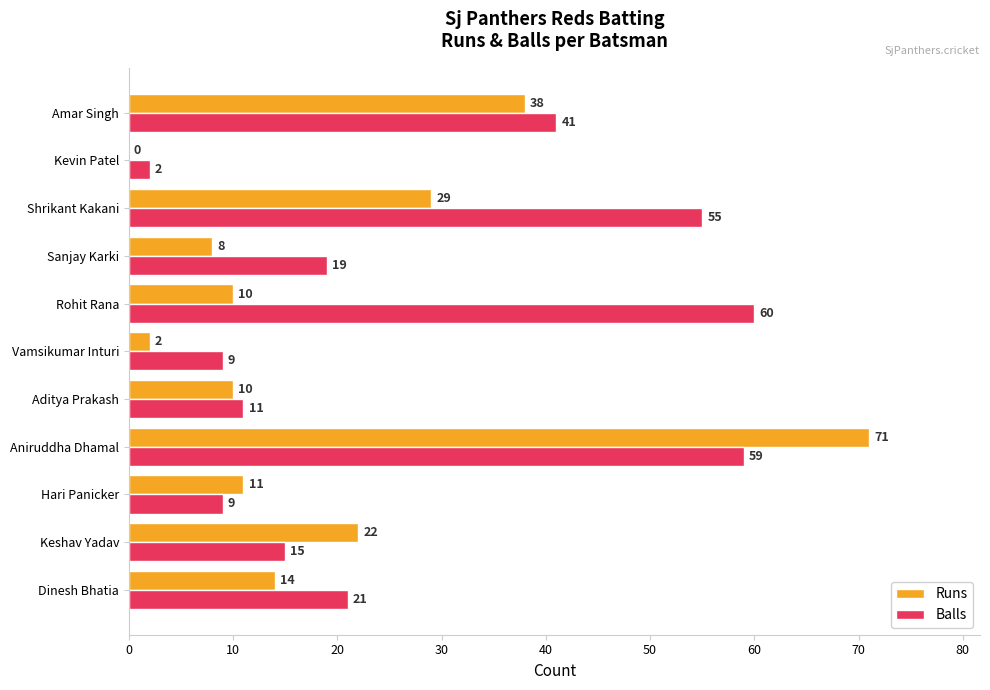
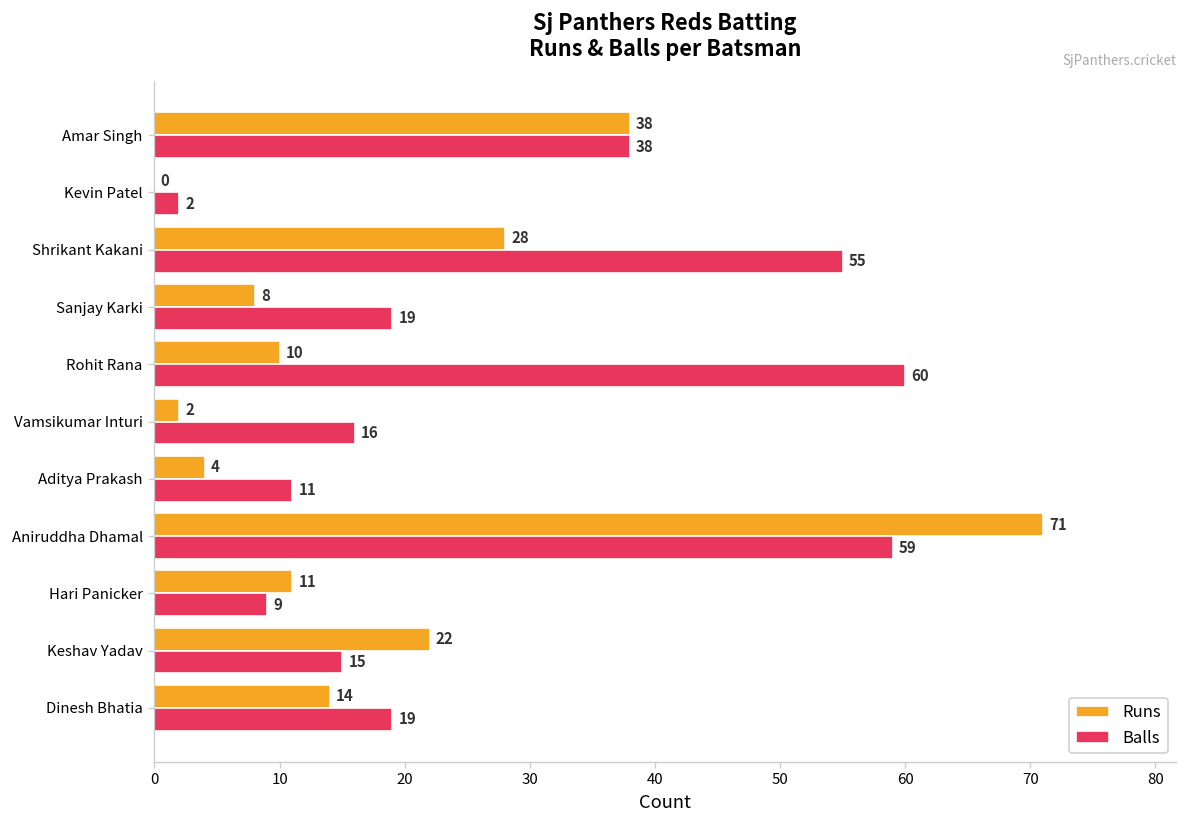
Balls, Amar Singh: 41 -> 38
Runs, Shrikant Kakani: 29 -> 28
Balls, Vamsikumar Inturi: 9 -> 16
Runs, Aditya Prakash: 10 -> 4
Balls, Dinesh Bhatia: 21 -> 19
